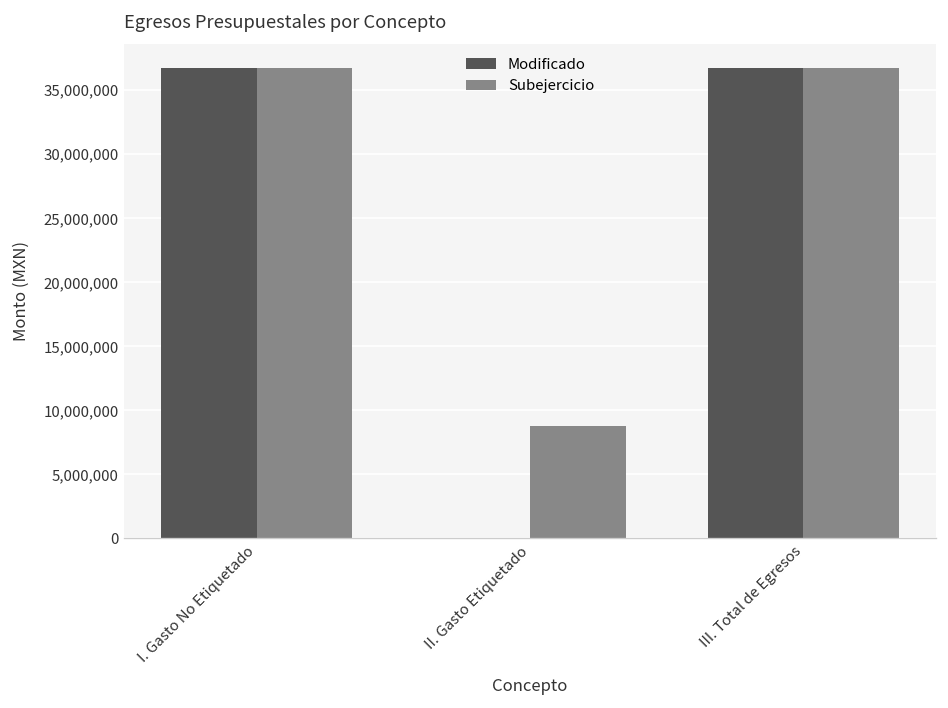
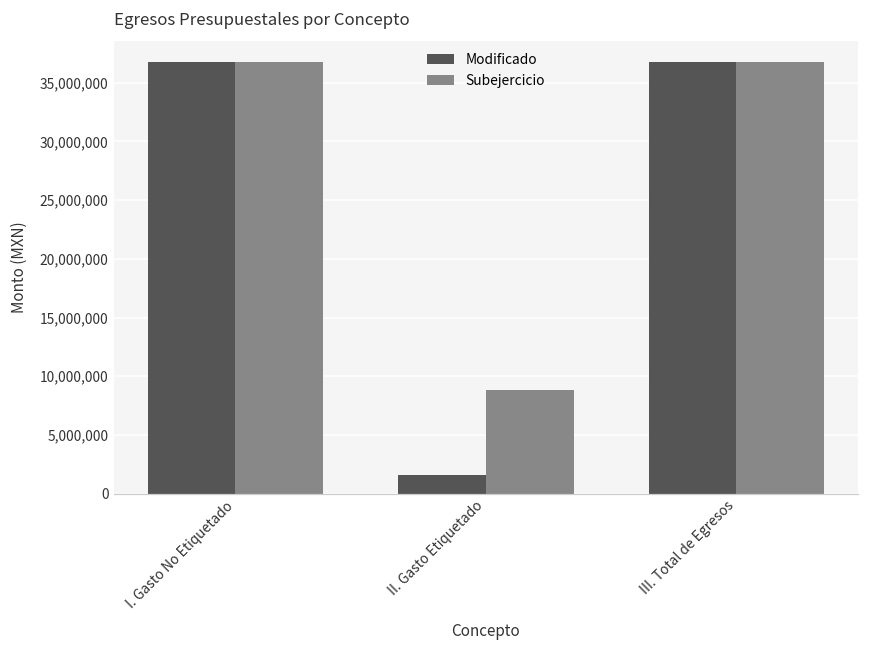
Modificado, II. Gasto Etiquetado: 0 -> 1,600,000
